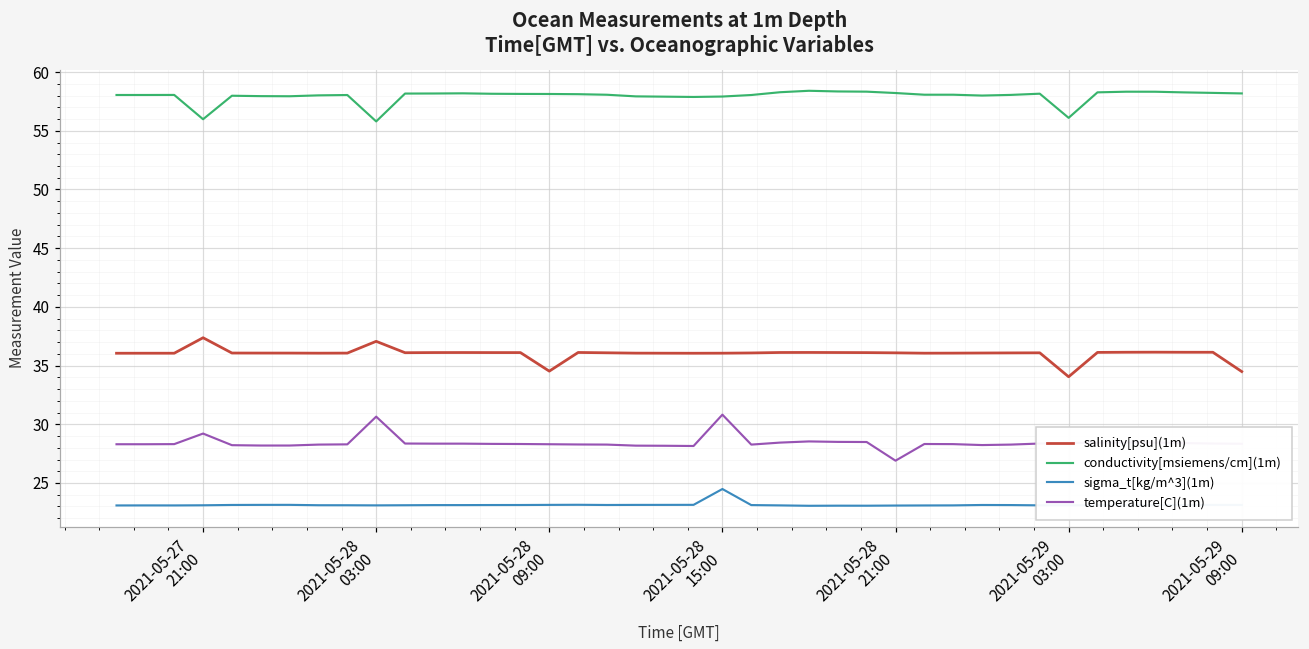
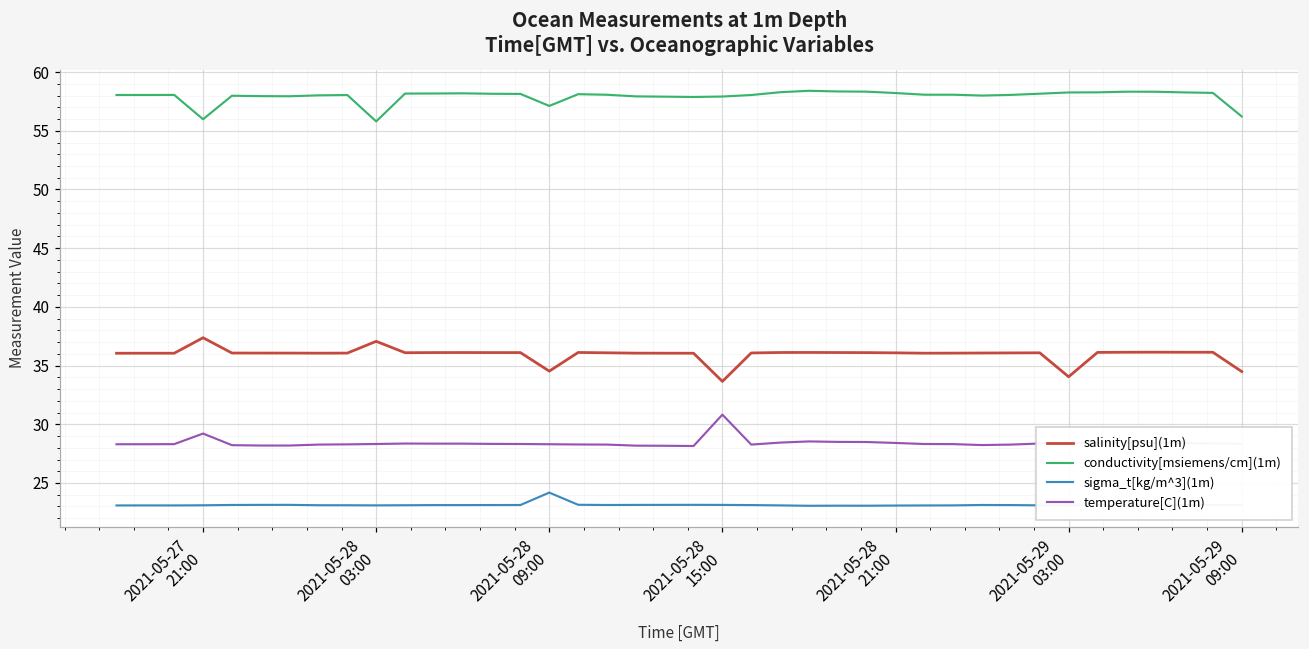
temperature[C](1m), 2021-05-28 03:00: 30.7 -> 28.3
conductivity[msiemens/cm](1m), 2021-05-28 09:00: 58.1 -> 57.1
sigma_t[kg/m^3](1m), 2021-05-28 09:00: 23.1 -> 24.2
salinity[psu](1m), 2021-05-28 15:00: 36.1 -> 33.7
sigma_t[kg/m^3](1m), 2021-05-28 15:00: 24.5 -> 23.1
temperature[C](1m), 2021-05-28 21:00: 26.9 -> 28.4
conductivity[msiemens/cm](1m), 2021-05-29 03:00: 56.1 -> 58.3
conductivity[msiemens/cm](1m), 2021-05-29 09:00: 58.2 -> 56.2
